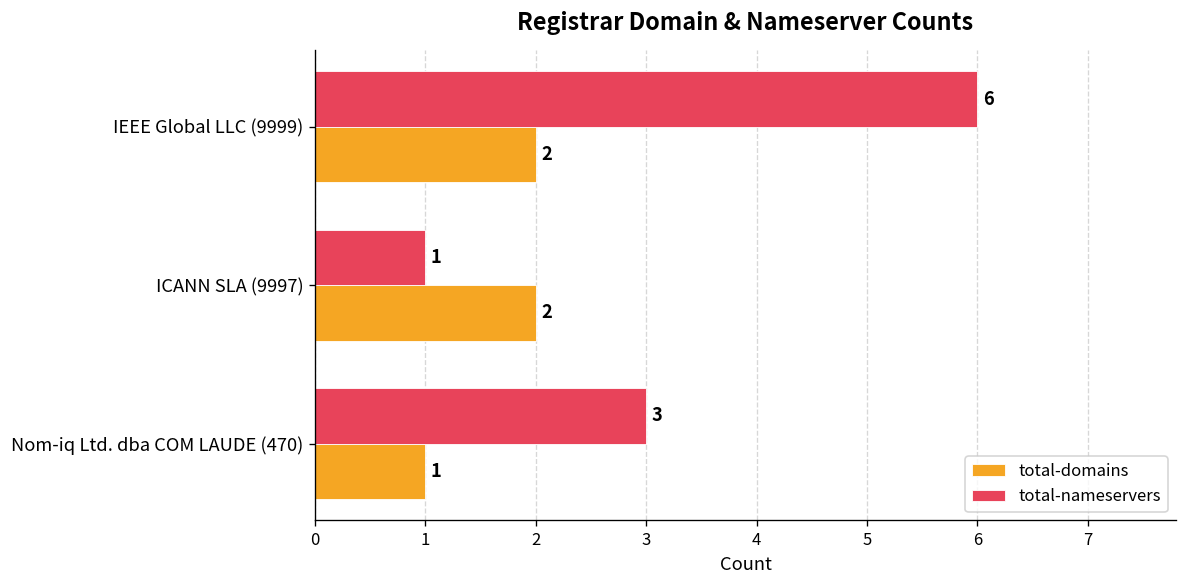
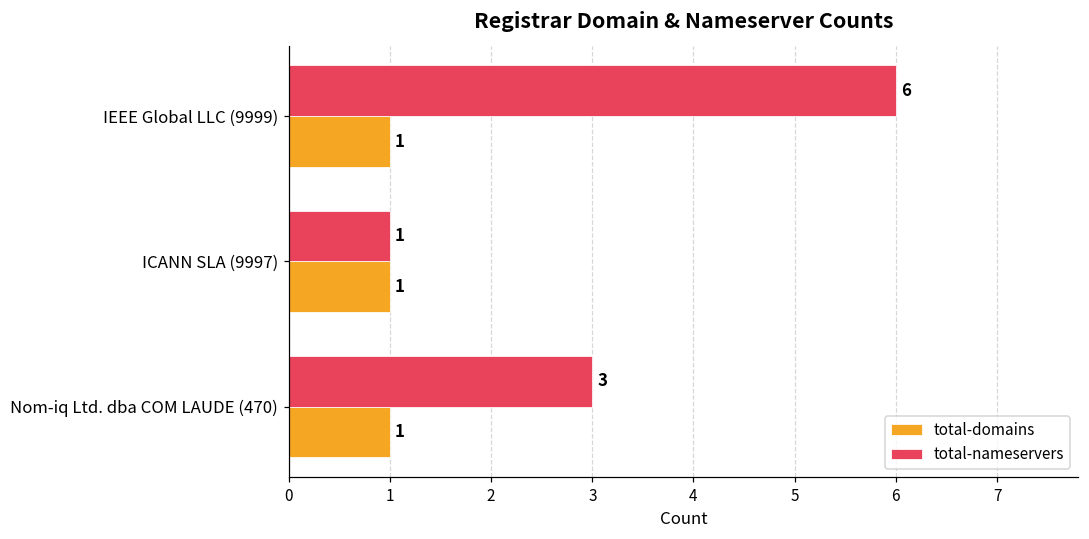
total-domains, IEEE Global LLC (9999): 2 -> 1
total-domains, ICANN SLA (9997): 2 -> 1
